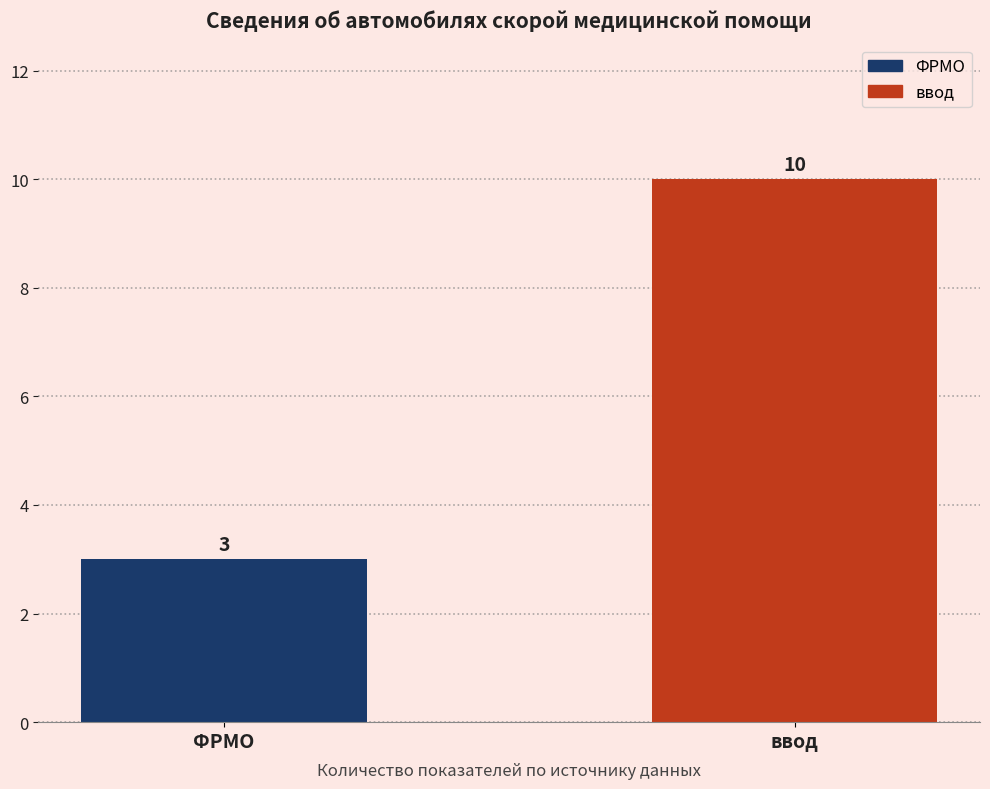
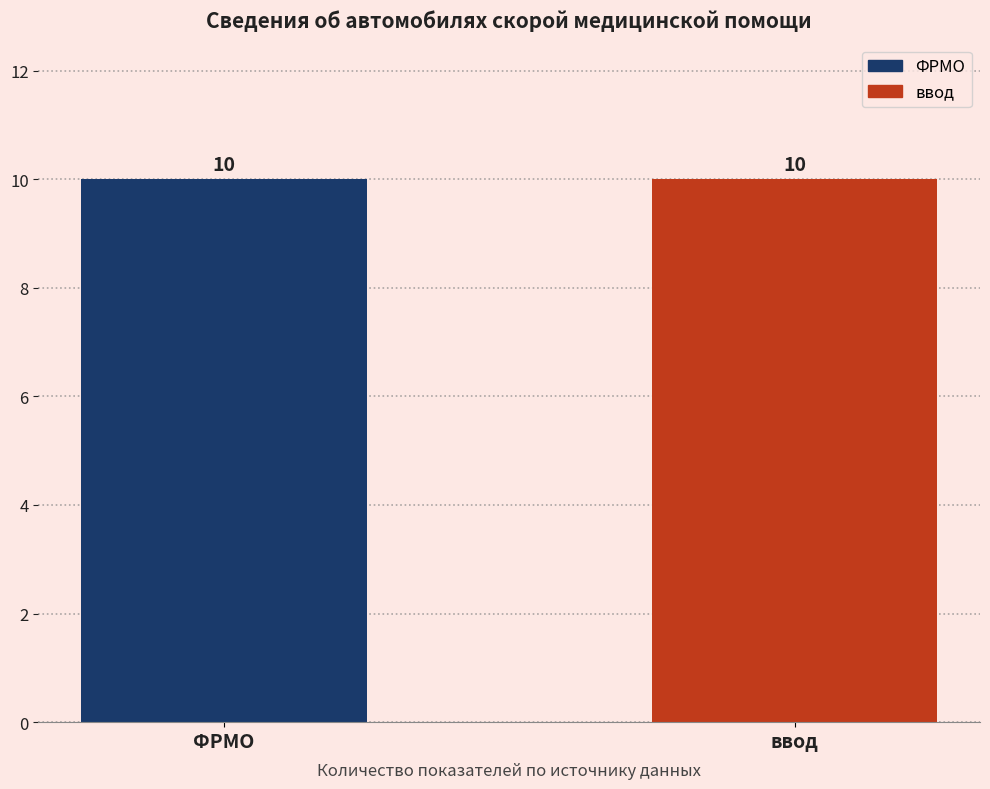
ФРМО: 3 -> 10
